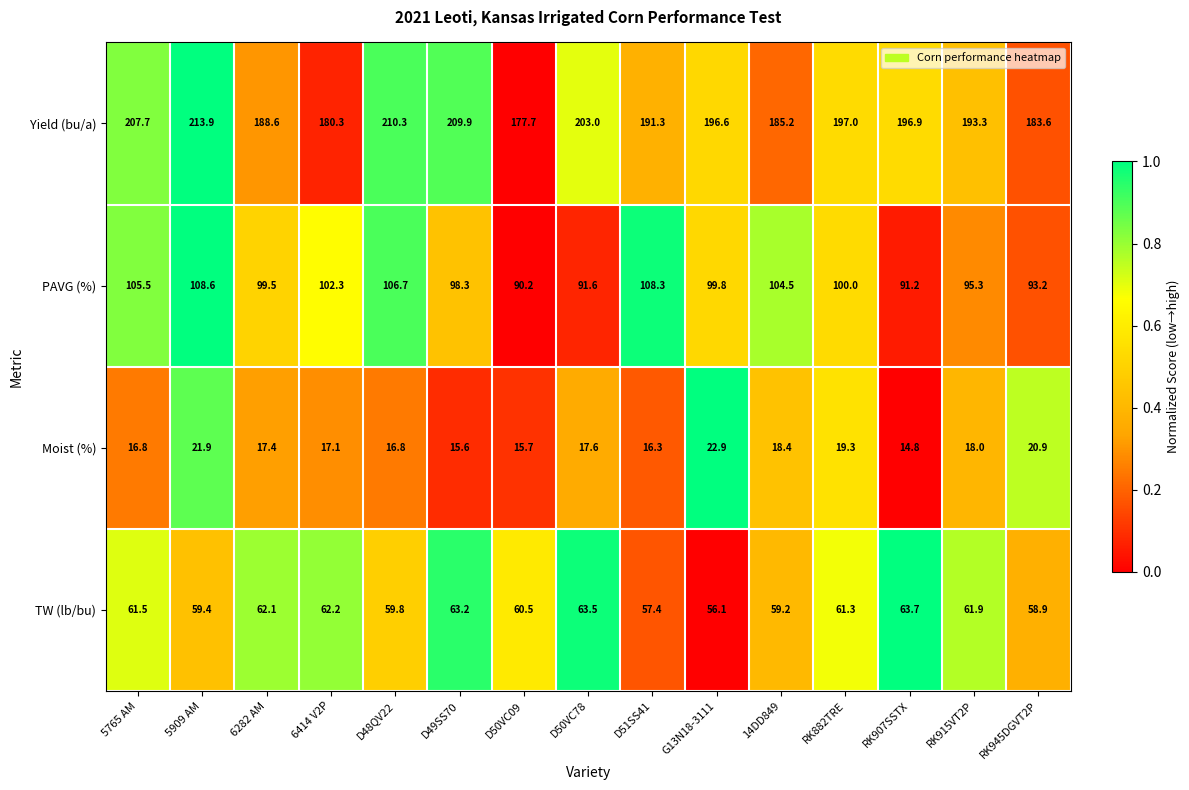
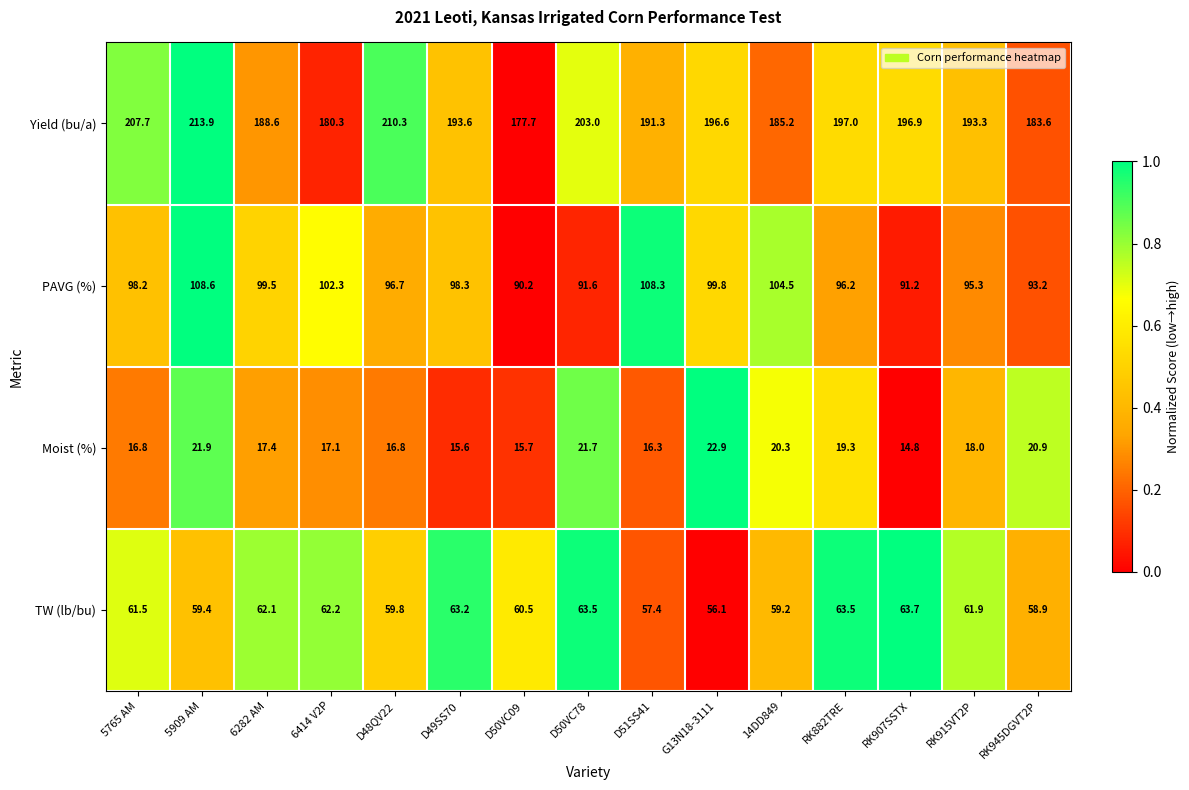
Yield (bu/a), D49SS70: 209.9 -> 193.6
PAVG (%), 5765 AM: 105.5 -> 98.2
PAVG (%), D48QV22: 106.7 -> 96.7
PAVG (%), RK882TRE: 100.0 -> 96.2
Moist (%), D50VC78: 17.6 -> 21.7
Moist (%), 14DD849: 18.4 -> 20.3
TW (lb/bu), RK882TRE: 61.3 -> 63.5
